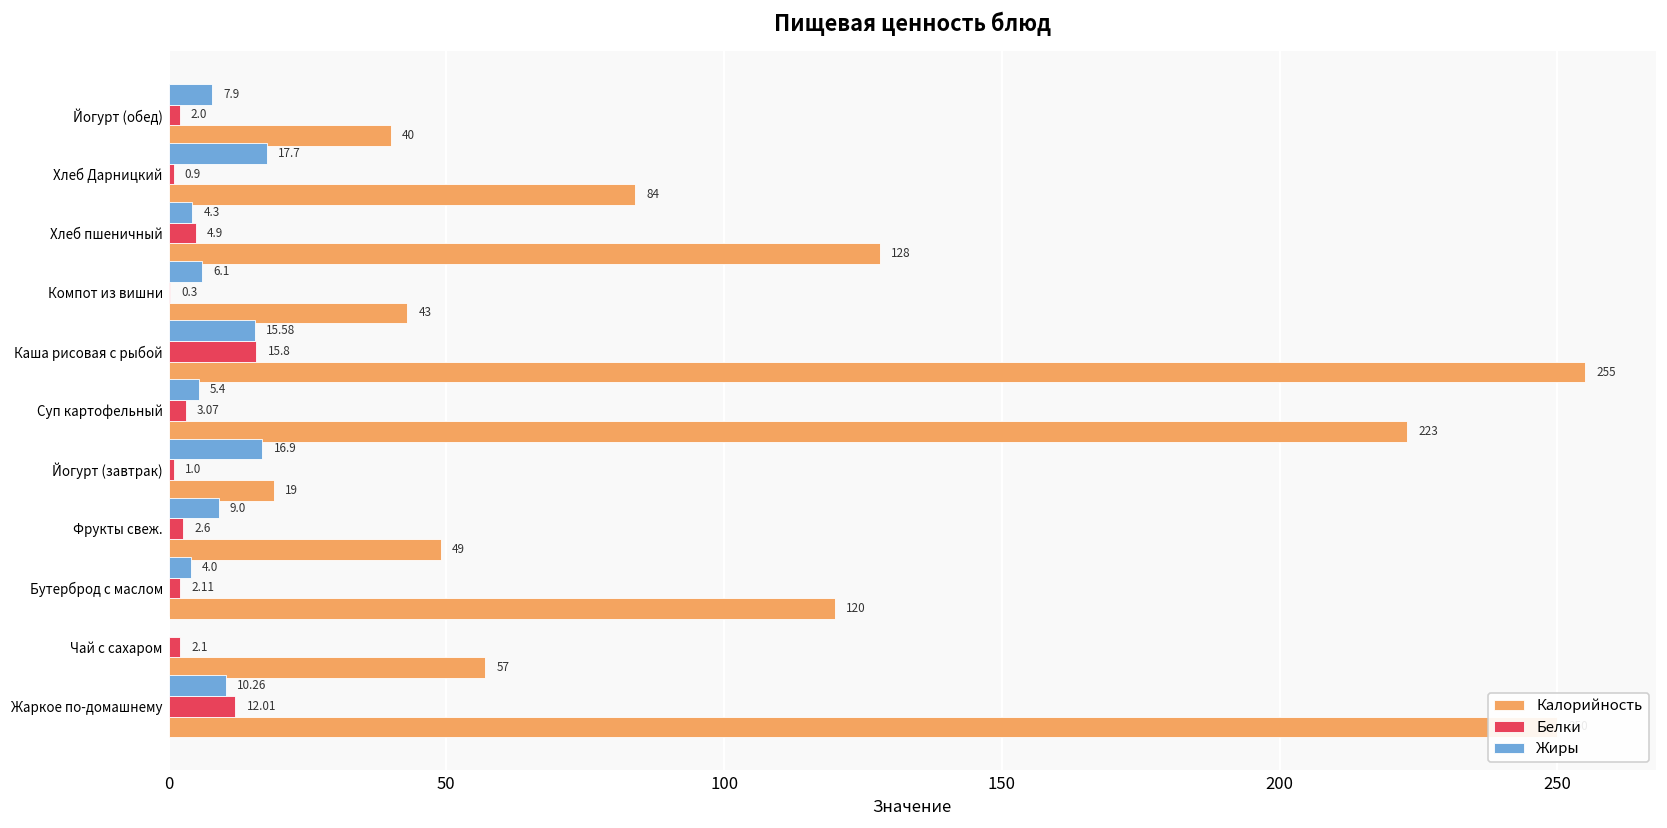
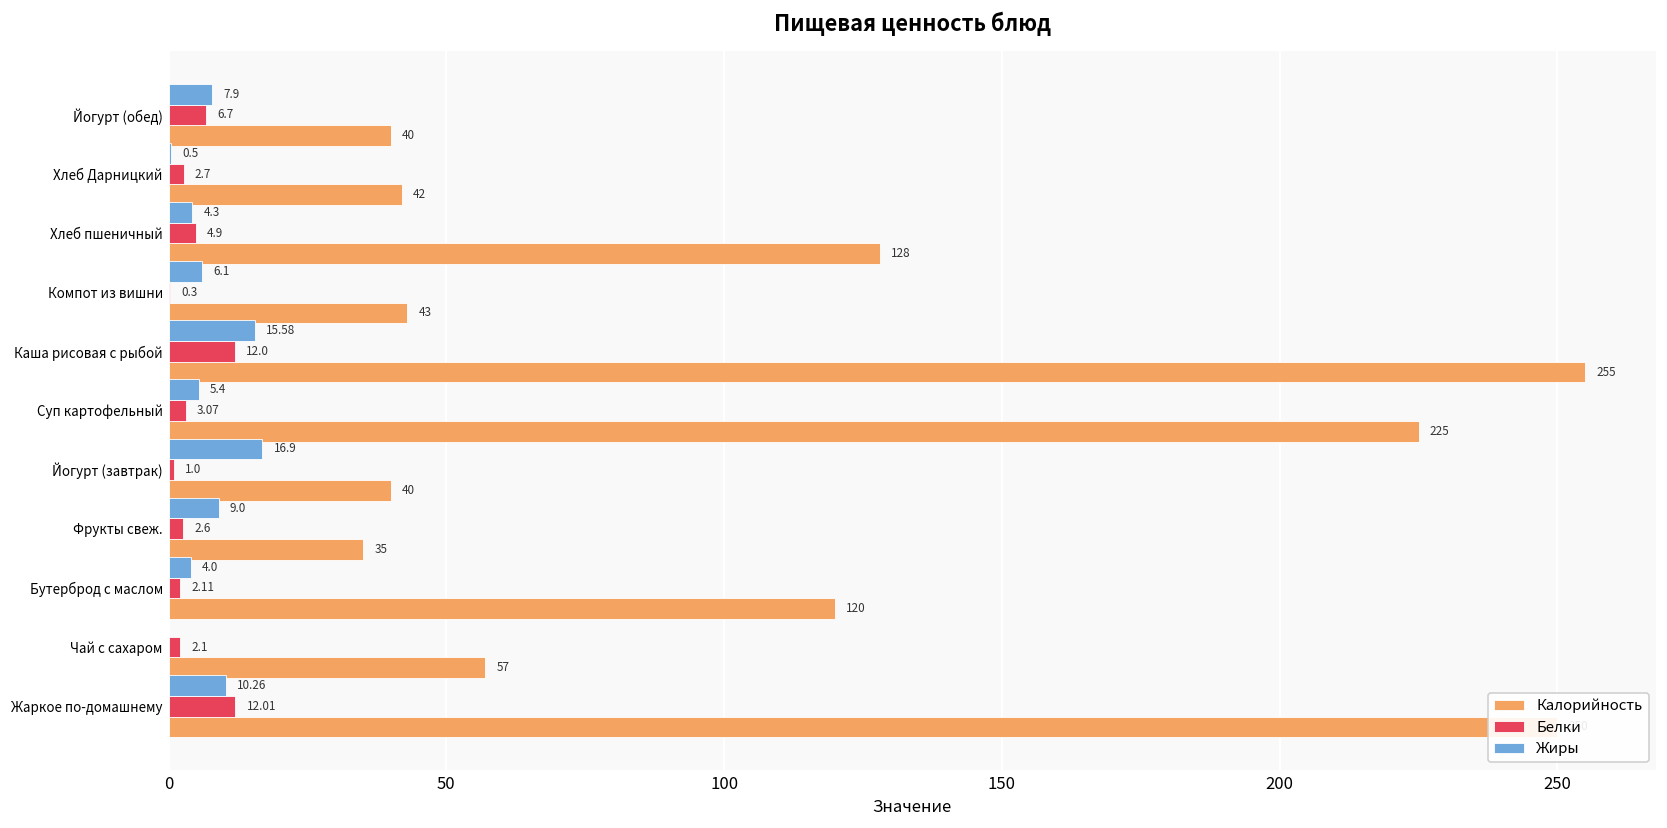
Белки, Йогурт (обед): 2.0 -> 6.7
Жиры, Хлеб Дарницкий: 17.7 -> 0.5
Белки, Хлеб Дарницкий: 0.9 -> 2.7
Калорийность, Хлеб Дарницкий: 84 -> 42
Белки, Каша рисовая с рыбой: 15.8 -> 12.0
Калорийность, Суп картофельный: 223 -> 225
Калорийность, Йогурт (завтрак): 19 -> 40
Калорийность, Фрукты свеж.: 49 -> 35
